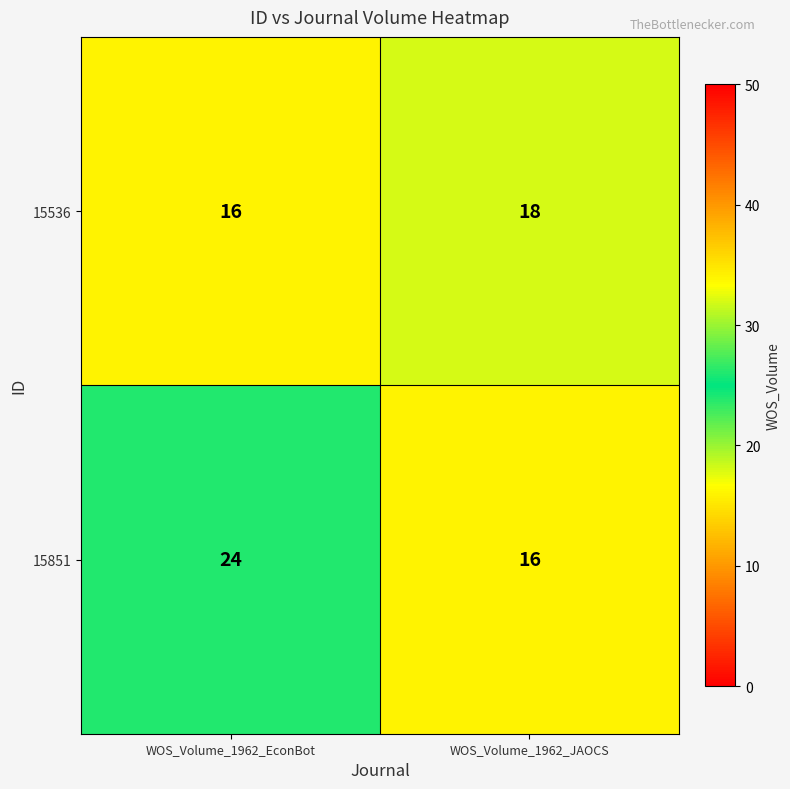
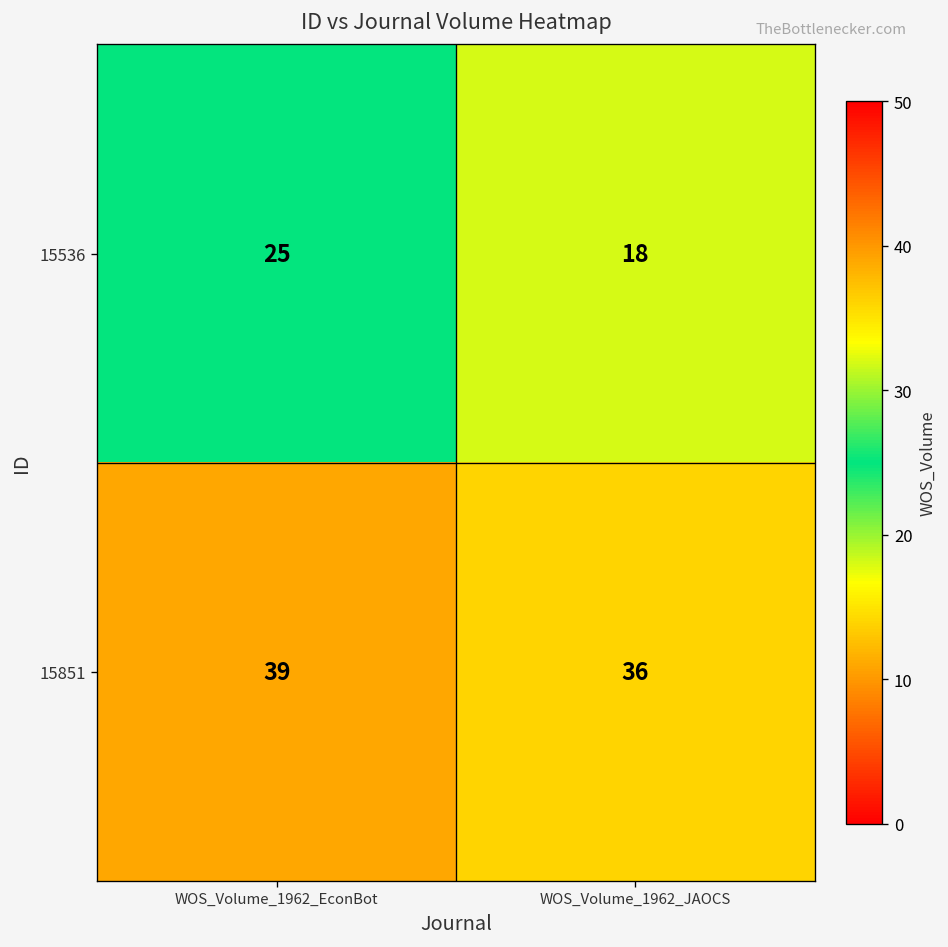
15536, WOS_Volume_1962_EconBot: 16 -> 25
15851, WOS_Volume_1962_EconBot: 24 -> 39
15851, WOS_Volume_1962_JAOCS: 16 -> 36
